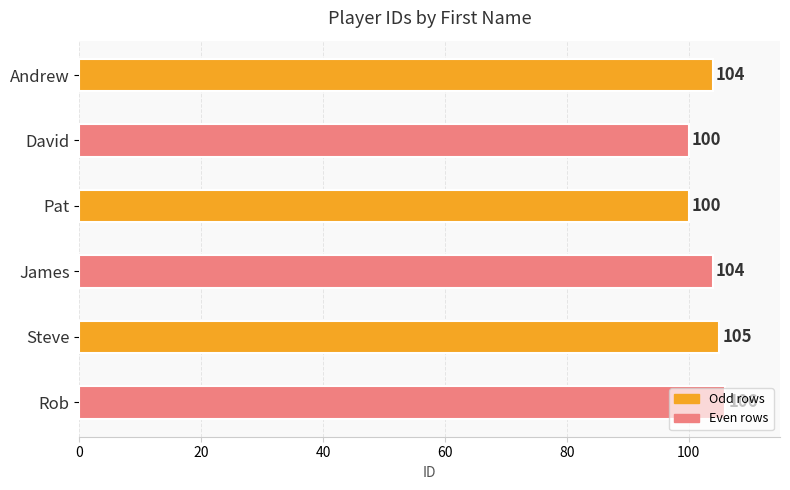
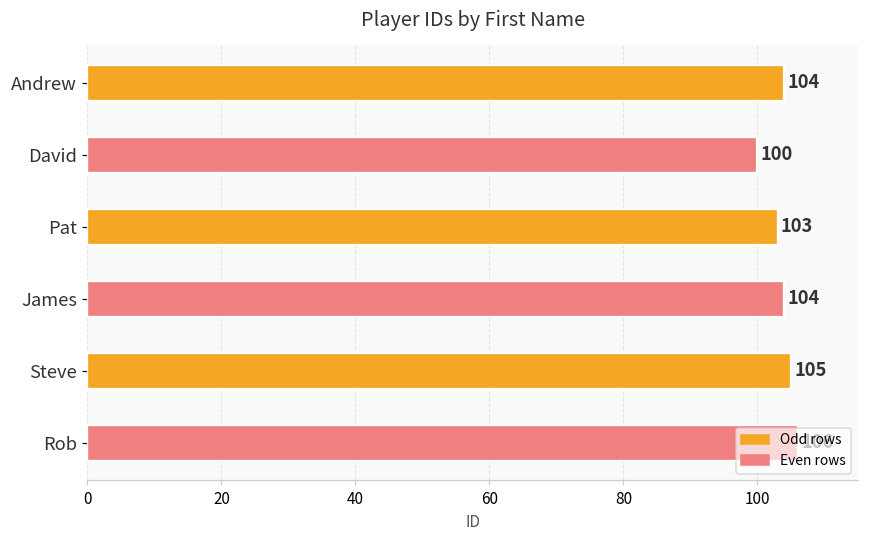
Pat: 100 -> 103
